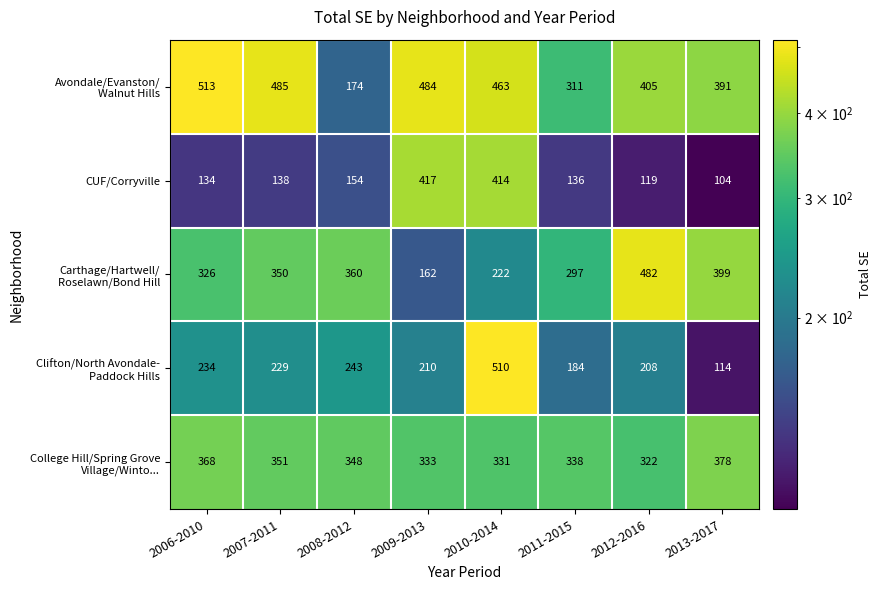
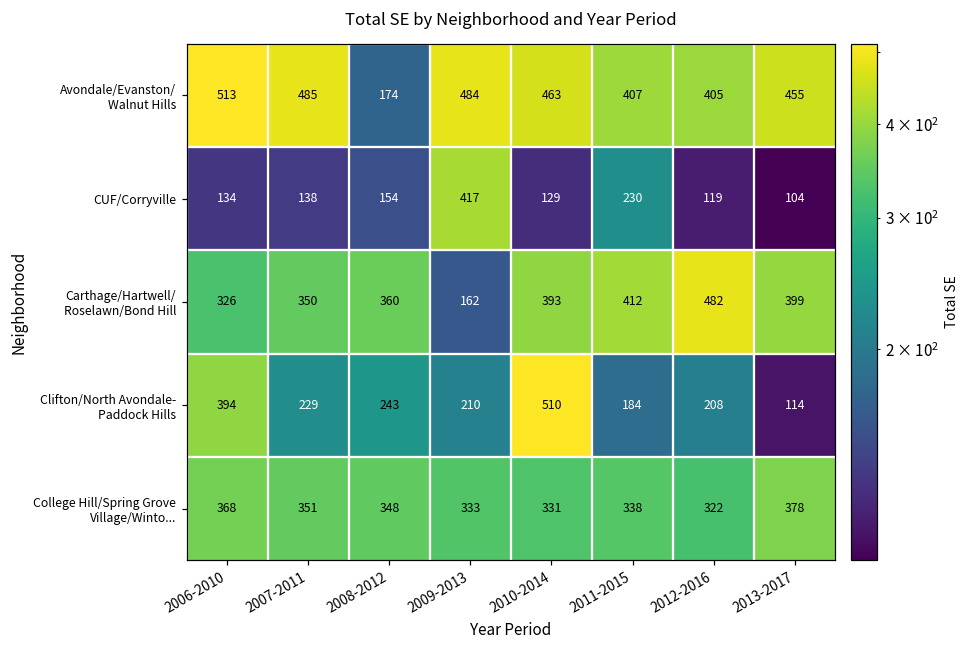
Avondale/Evanston/ Walnut Hills, 2011-2015: 311 -> 407
Avondale/Evanston/ Walnut Hills, 2013-2017: 391 -> 455
CUF/Corryville, 2010-2014: 414 -> 129
CUF/Corryville, 2011-2015: 136 -> 230
Carthage/Hartwell/ Roselawn/Bond Hill, 2010-2014: 222 -> 393
Carthage/Hartwell/ Roselawn/Bond Hill, 2011-2015: 297 -> 412
Clifton/North Avondale- Paddock Hills, 2006-2010: 234 -> 394
